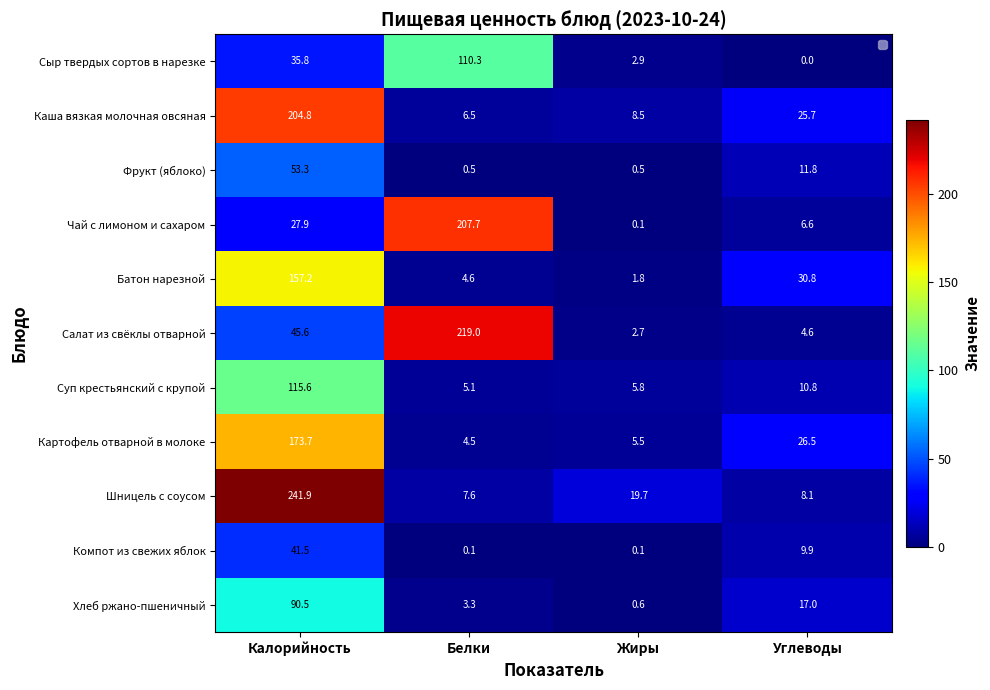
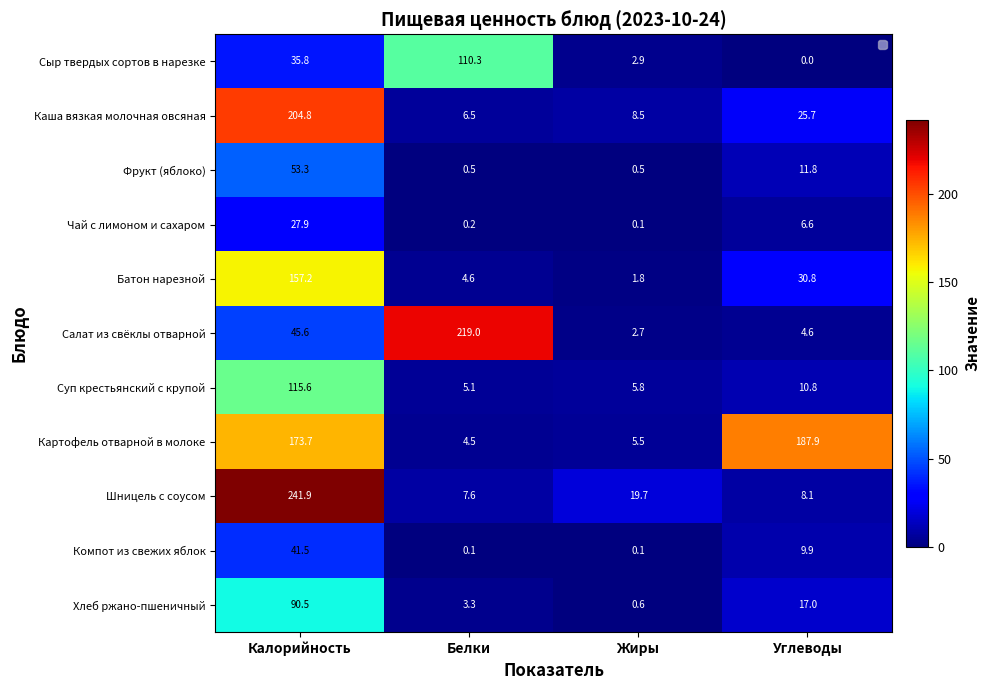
Чай с лимоном и сахаром, Белки: 207.7 -> 0.2
Картофель отварной в молоке, Углеводы: 26.5 -> 187.9
